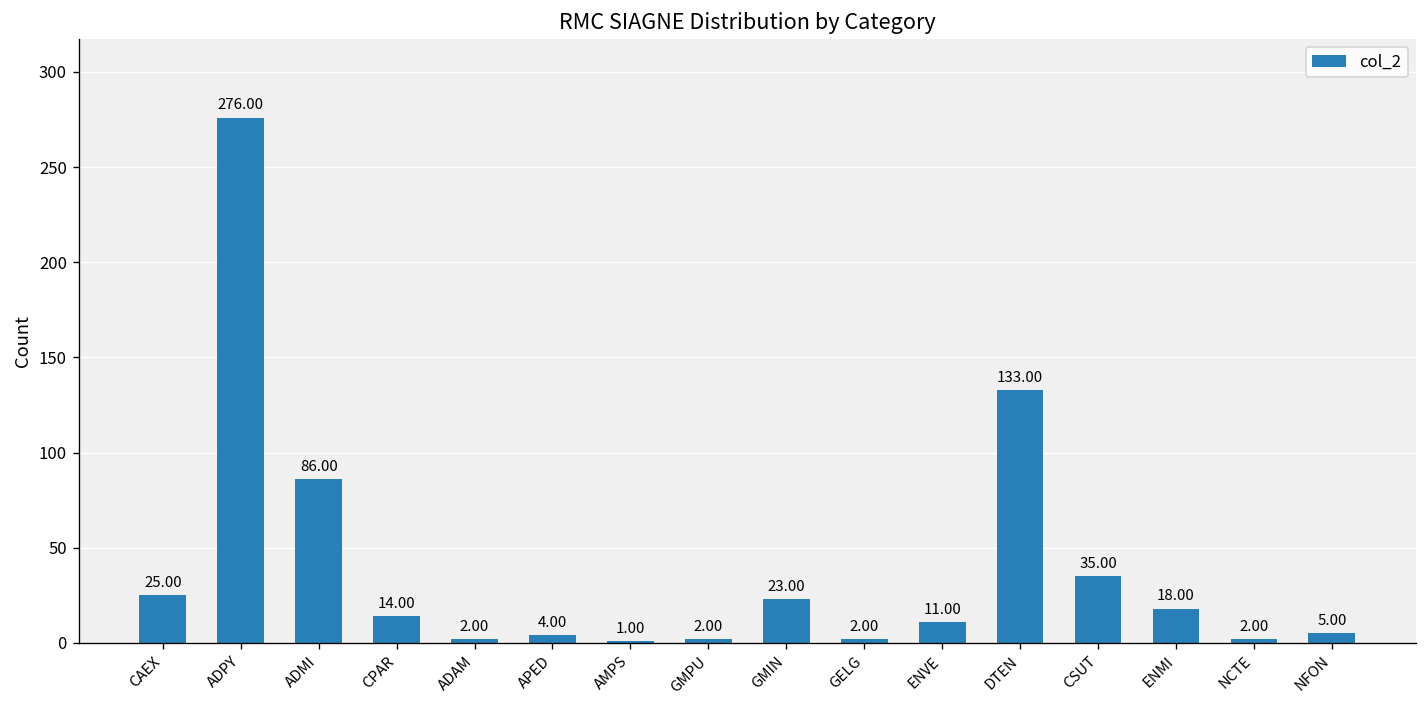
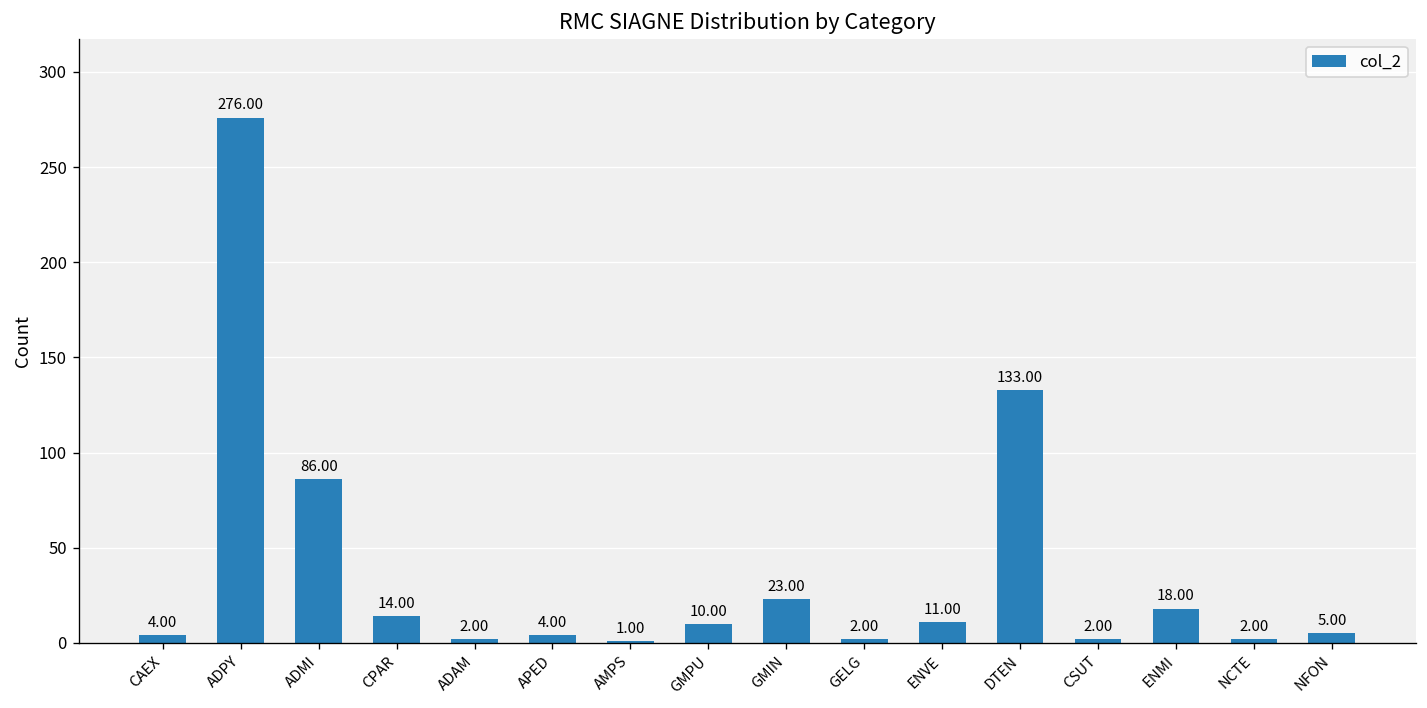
CAEX: 25.00 -> 4.00
GMPU: 2.00 -> 10.00
CSUT: 35.00 -> 2.00
